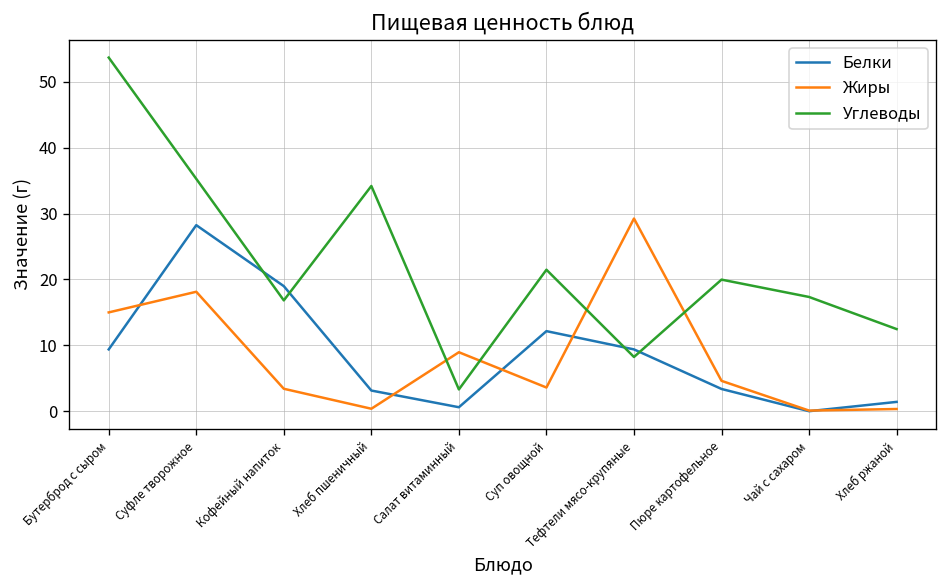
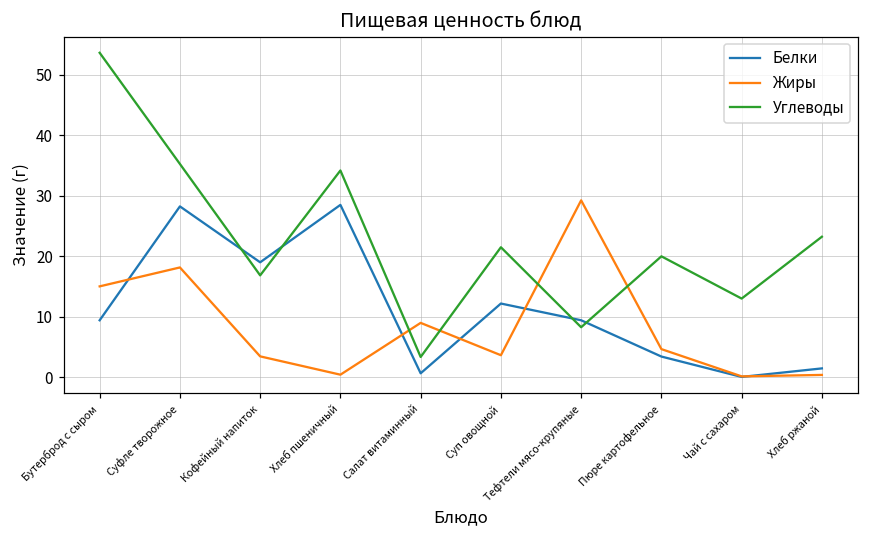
Белки, Хлеб пшеничный: 3 -> 28
Углеводы, Чай с сахаром: 17 -> 13
Углеводы, Хлеб ржаной: 12 -> 23
